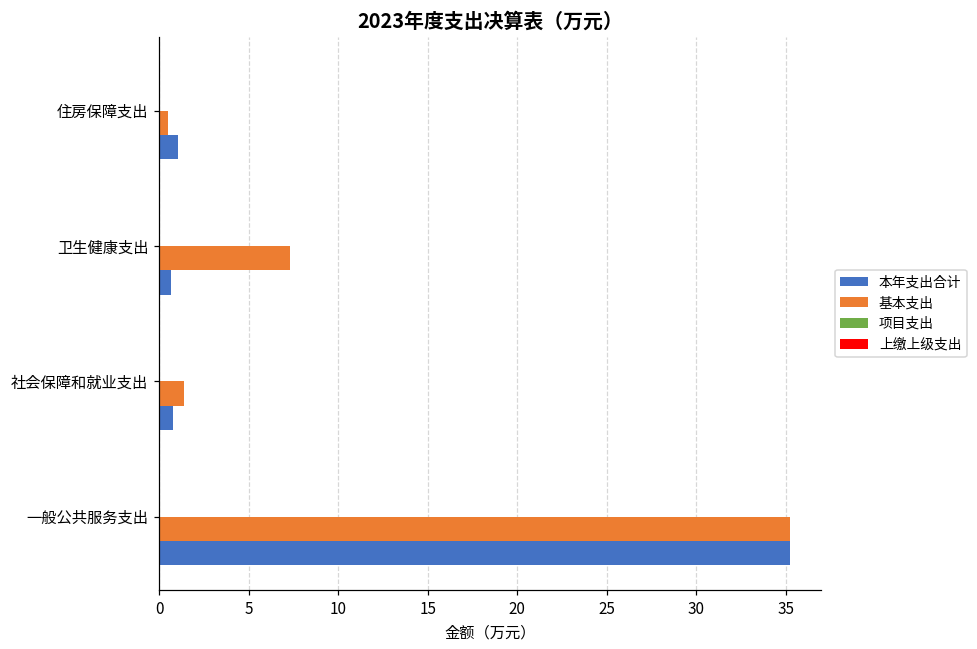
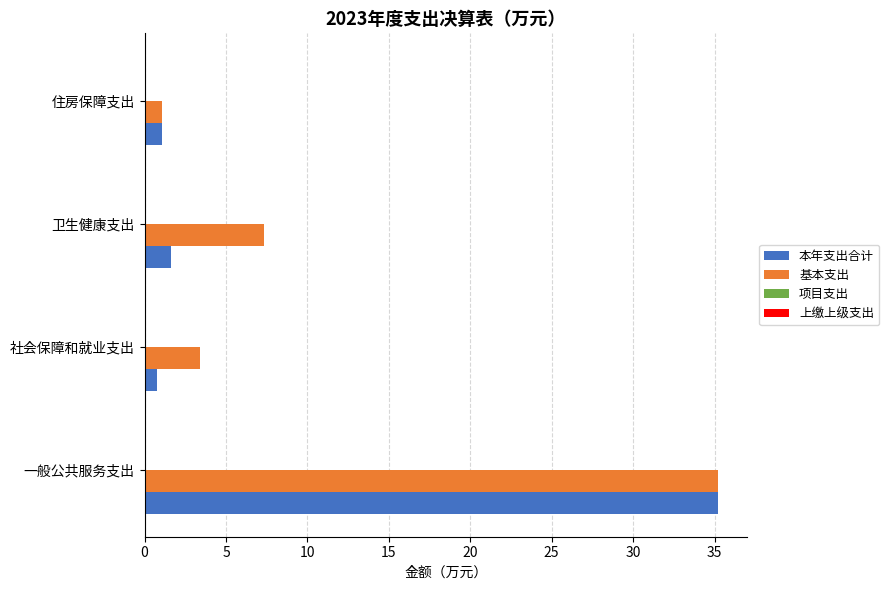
基本支出, 住房保障支出: 0.5 -> 1.1
本年支出合计, 卫生健康支出: 0.6 -> 1.6
基本支出, 社会保障和就业支出: 1.4 -> 3.4
